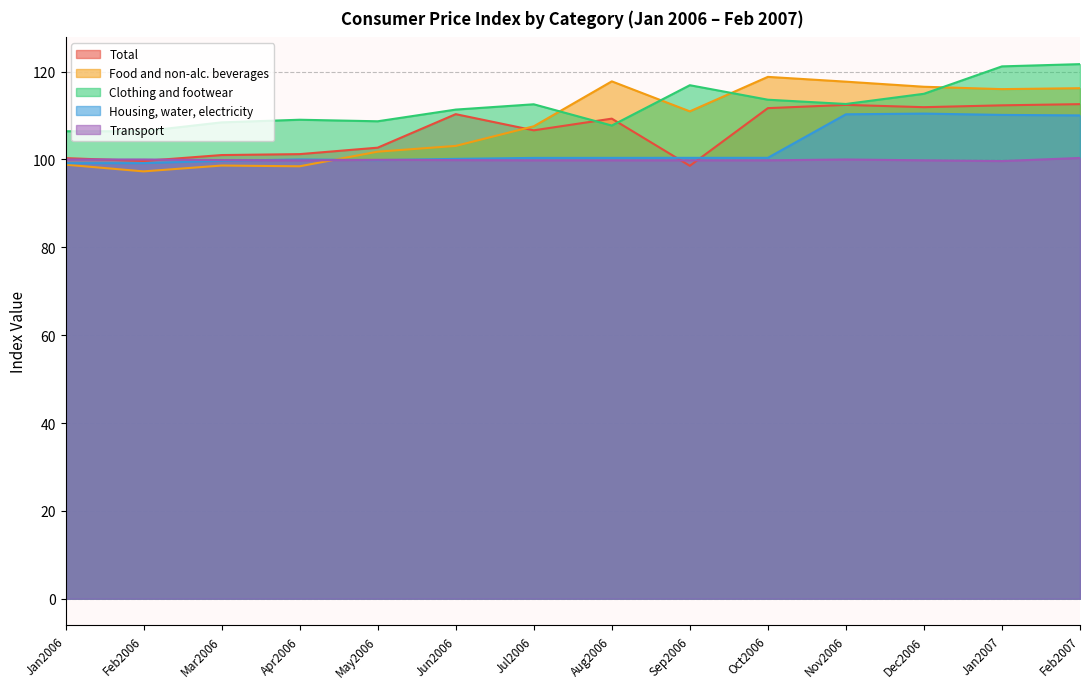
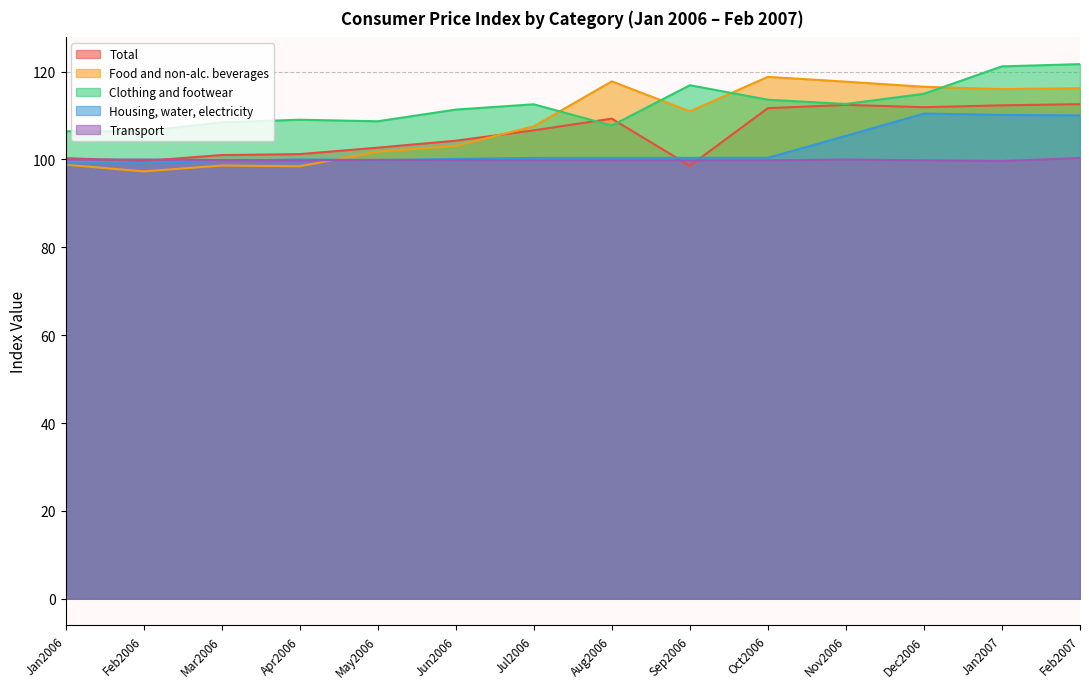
Total, Jun2006: 110 -> 104
Housing, water, electricity, Nov2006: 110 -> 105
